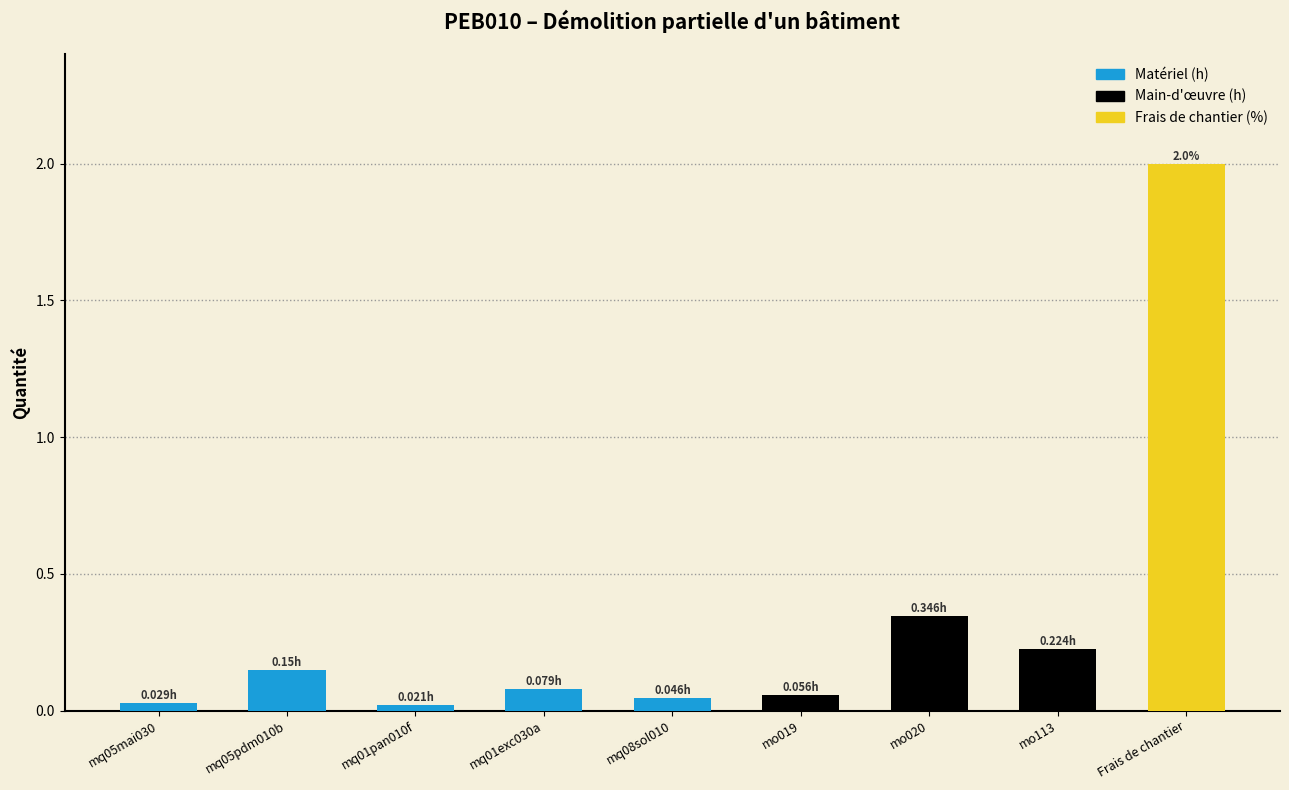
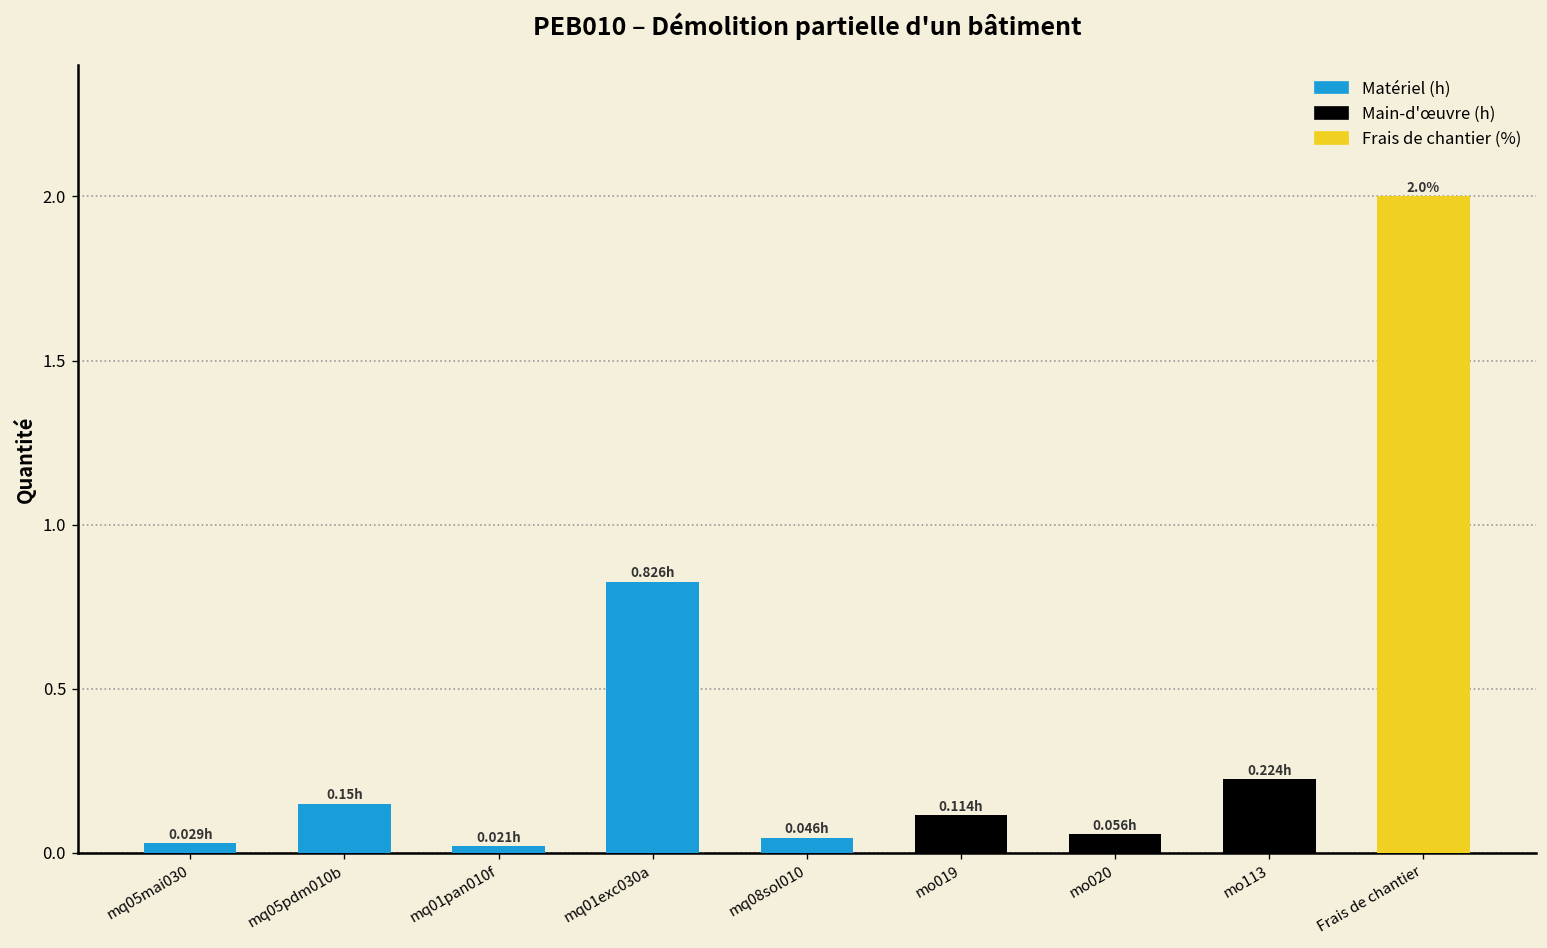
mq01exc030a: 0.079h -> 0.826h
mo019: 0.056h -> 0.114h
mo020: 0.346h -> 0.056h
